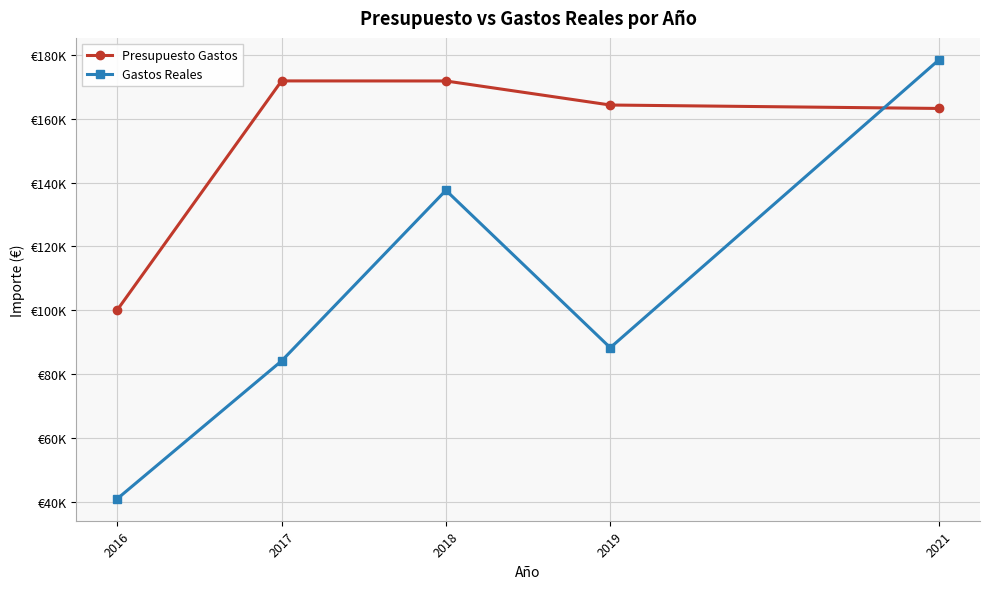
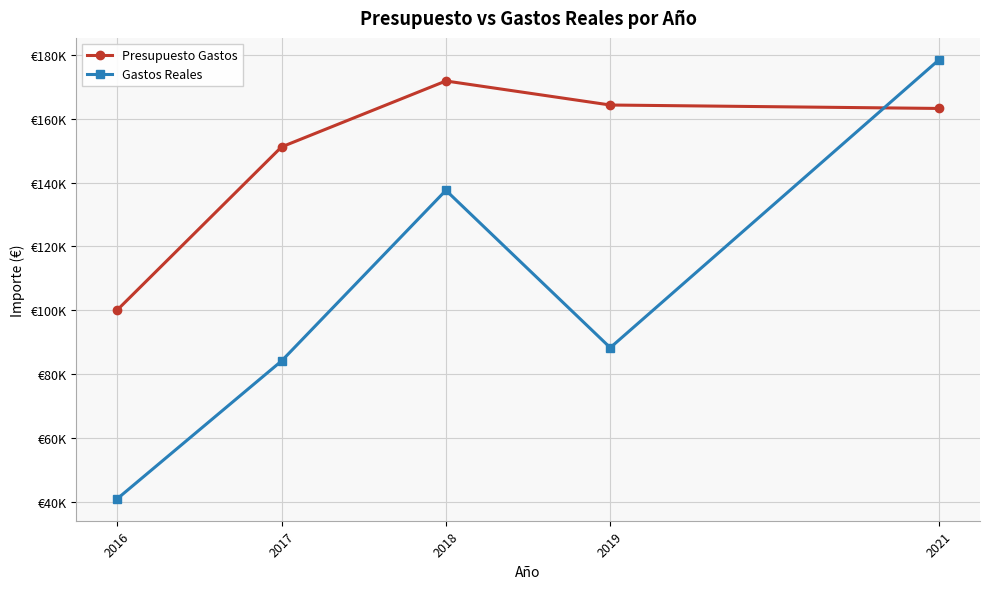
Presupuesto Gastos, 2017: €172000 -> €151000
